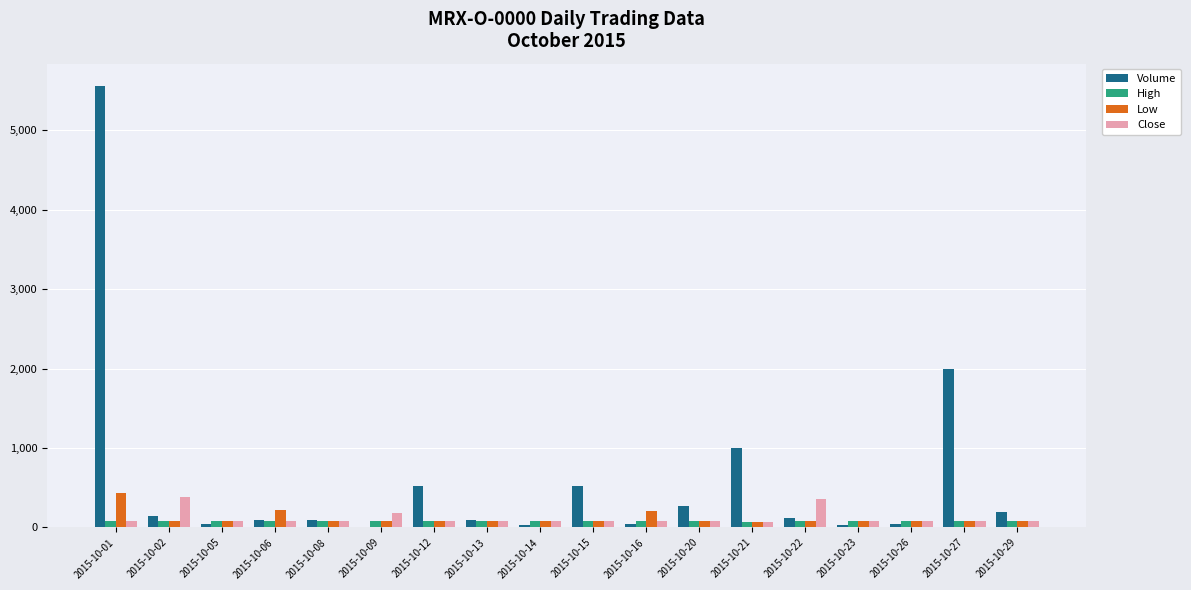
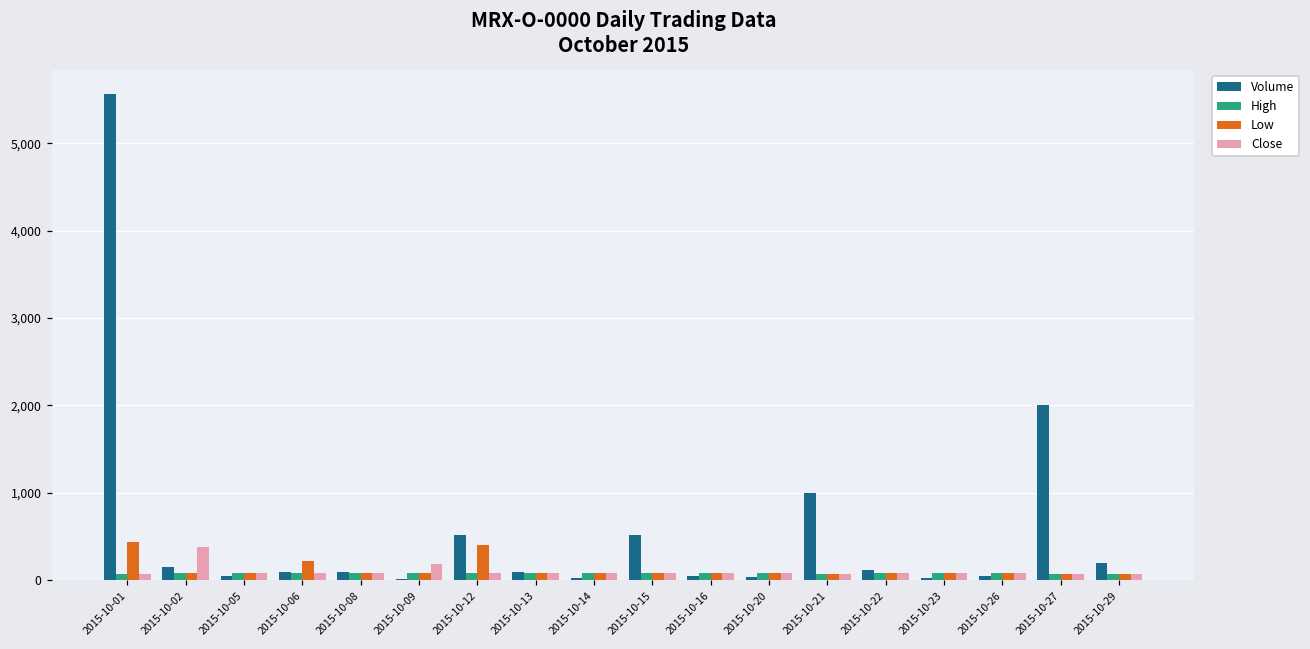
Low, 2015-10-12: 100 -> 400
Low, 2015-10-16: 200 -> 100
Volume, 2015-10-20: 300 -> 0
Close, 2015-10-22: 400 -> 100
